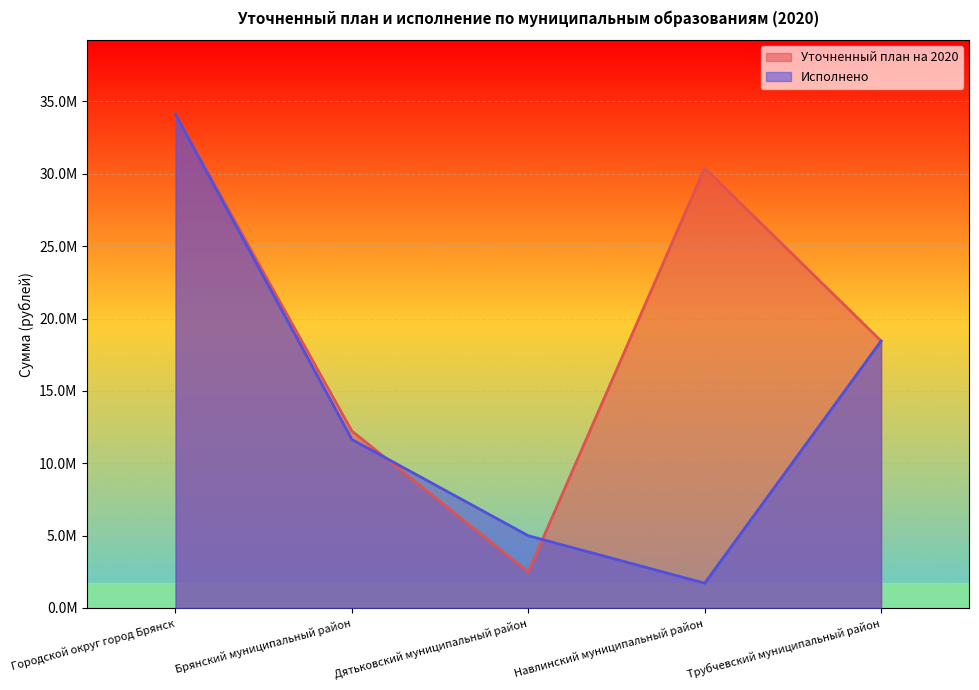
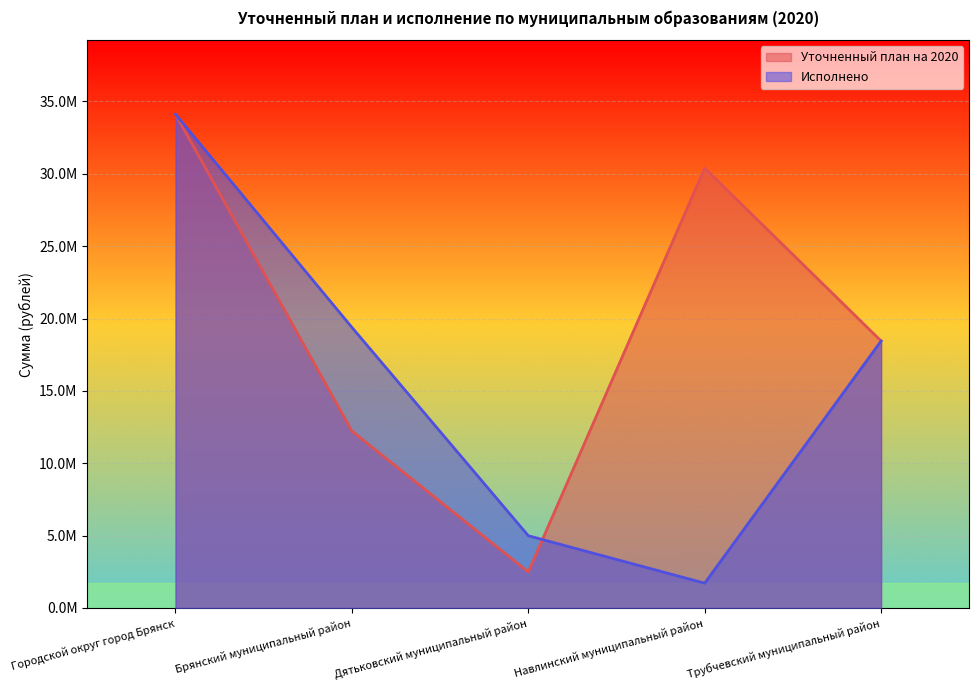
Исполнено, Брянский муниципальный район: 11600000 -> 19400000
